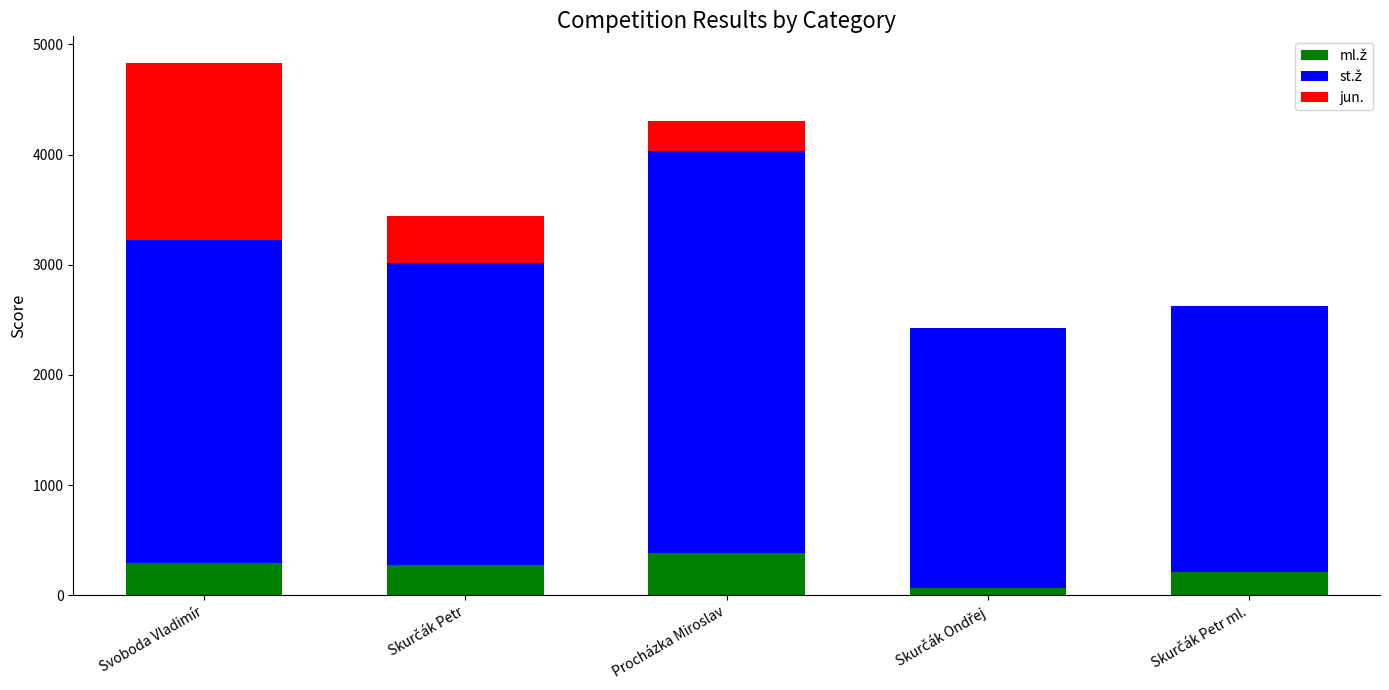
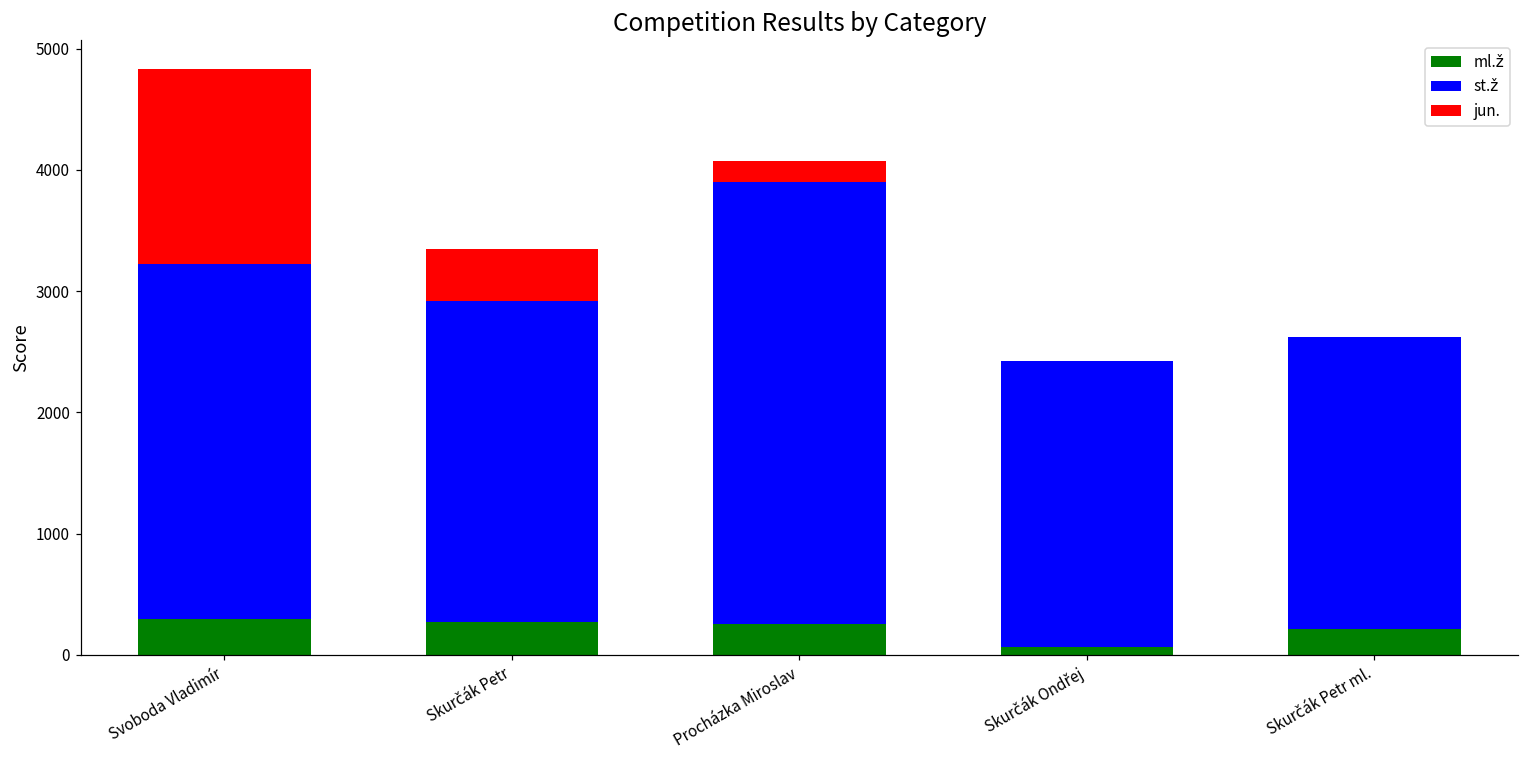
st.ž, Skurčák Petr: 2740 -> 2650
ml.ž, Procházka Miroslav: 390 -> 260
jun., Procházka Miroslav: 280 -> 170
